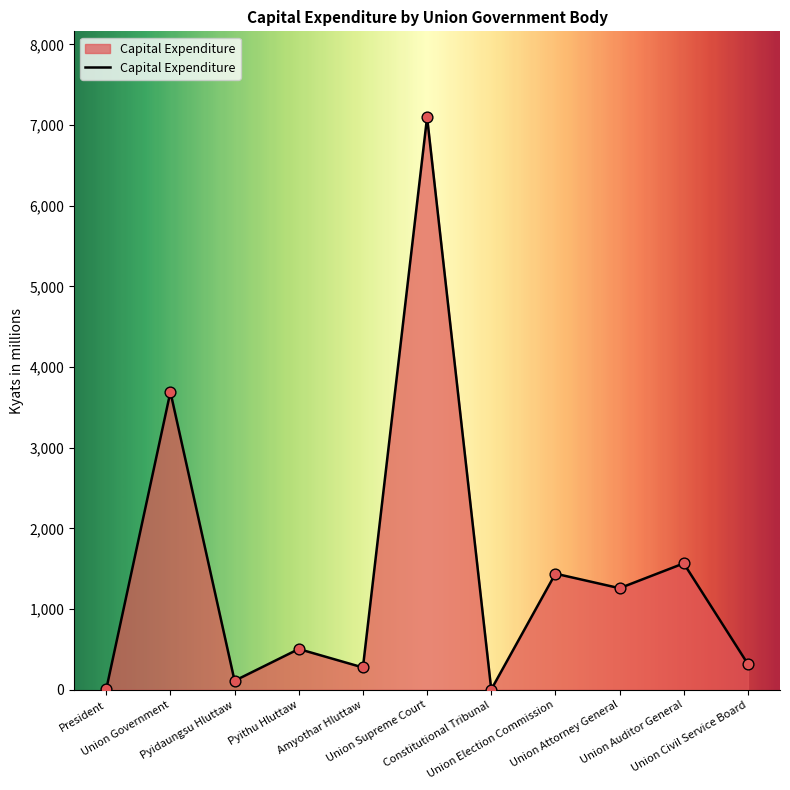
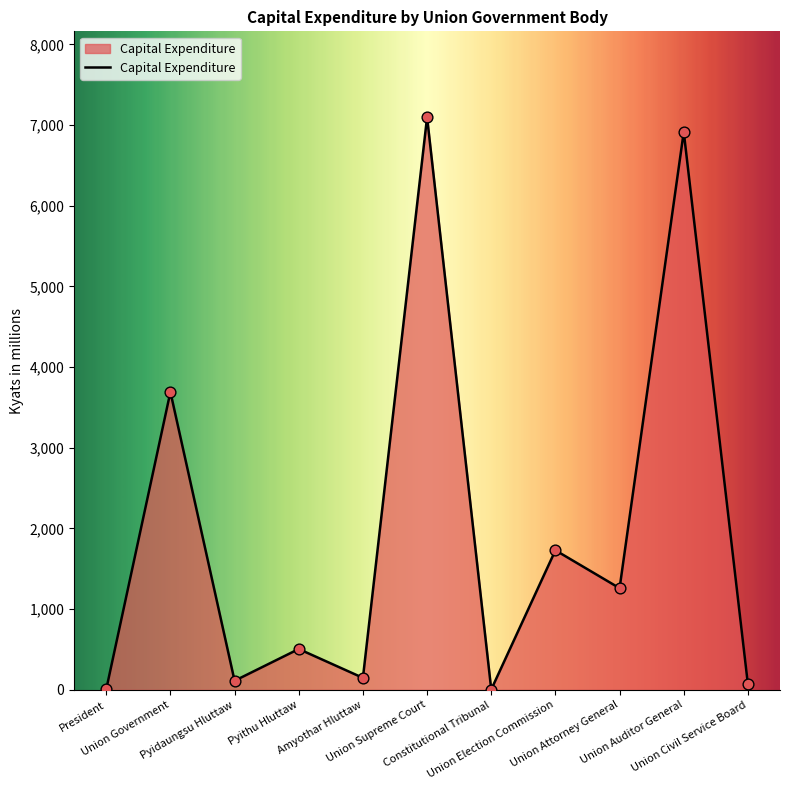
Amyothar Hluttaw: 300 -> 100
Union Election Commission: 1,400 -> 1,700
Union Auditor General: 1,600 -> 6,900
Union Civil Service Board: 300 -> 100
